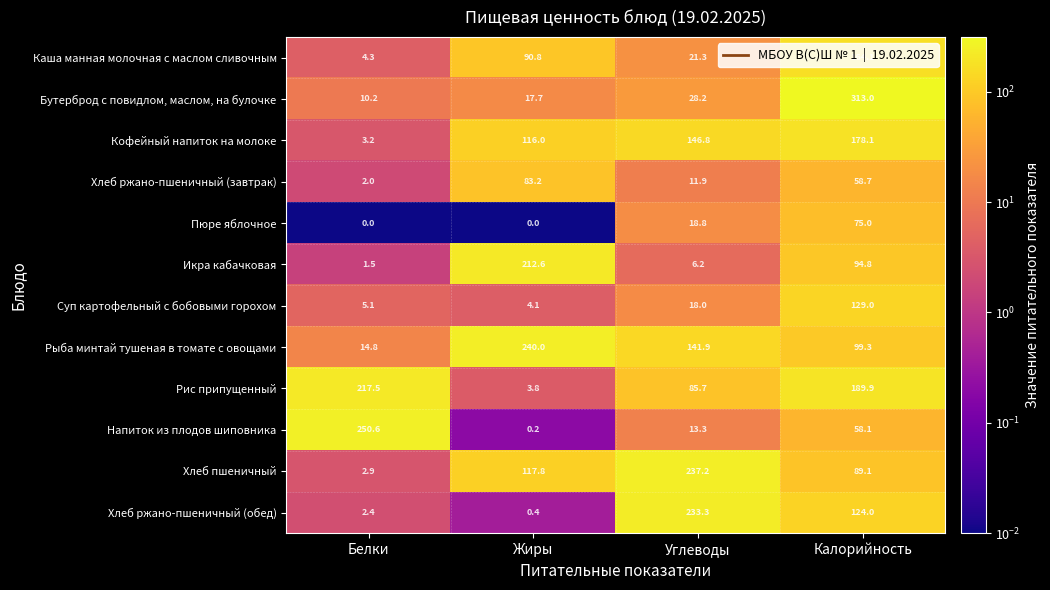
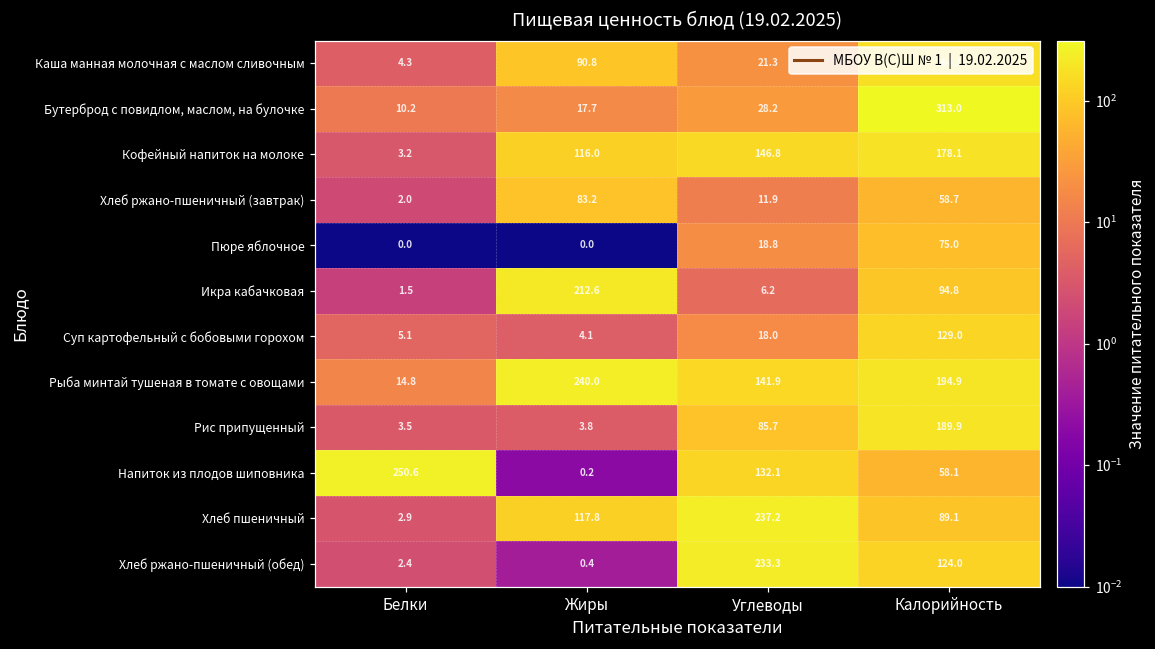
Рыба минтай тушеная в томате с овощами, Калорийность: 99.3 -> 194.9
Рис припущенный, Белки: 217.5 -> 3.5
Напиток из плодов шиповника, Углеводы: 13.3 -> 132.1
